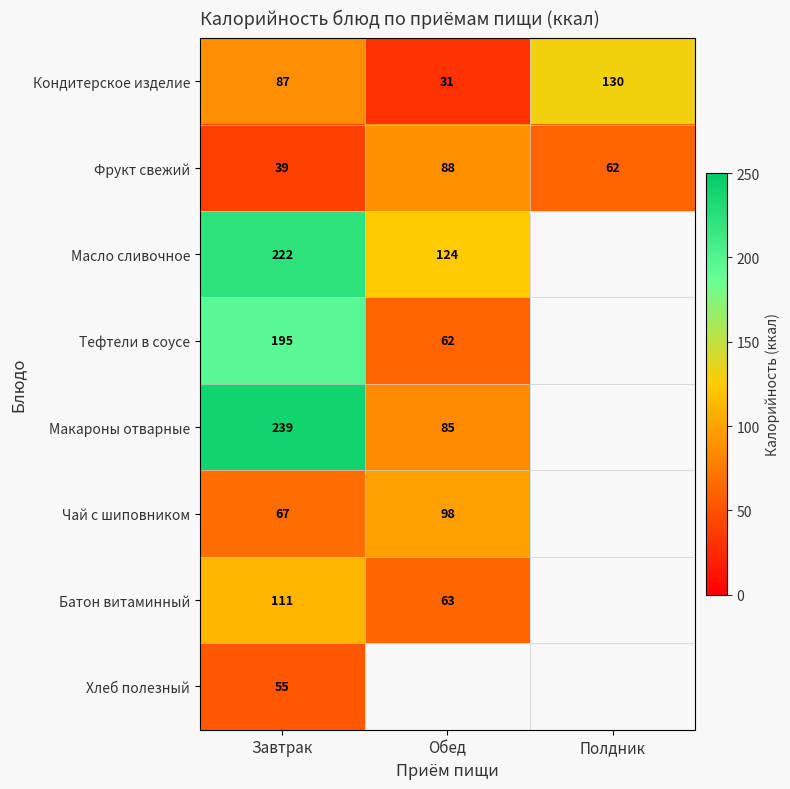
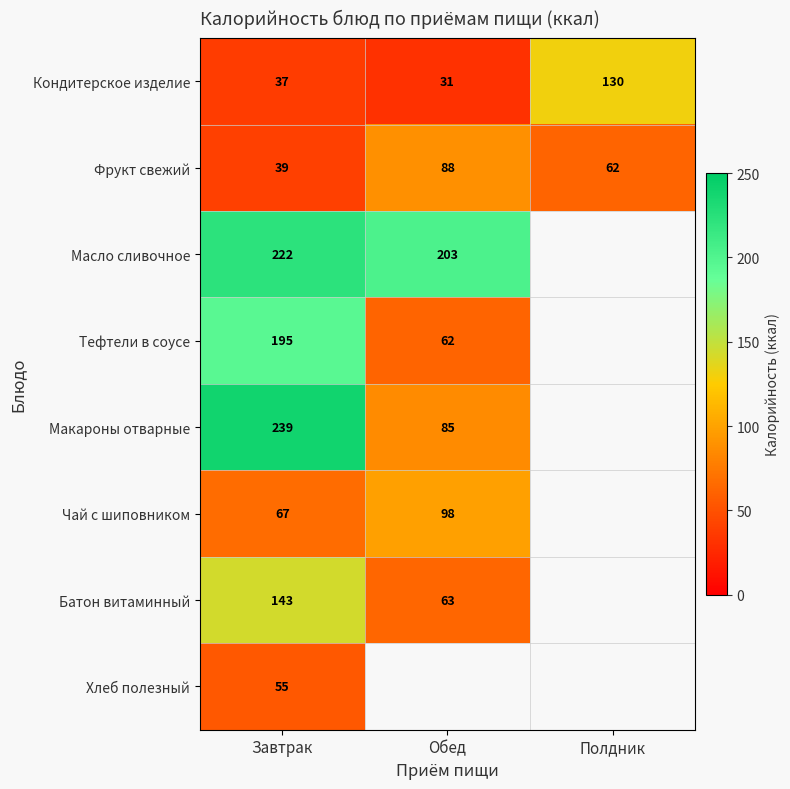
Кондитерское изделие, Завтрак: 87 -> 37
Масло сливочное, Обед: 124 -> 203
Батон витаминный, Завтрак: 111 -> 143
